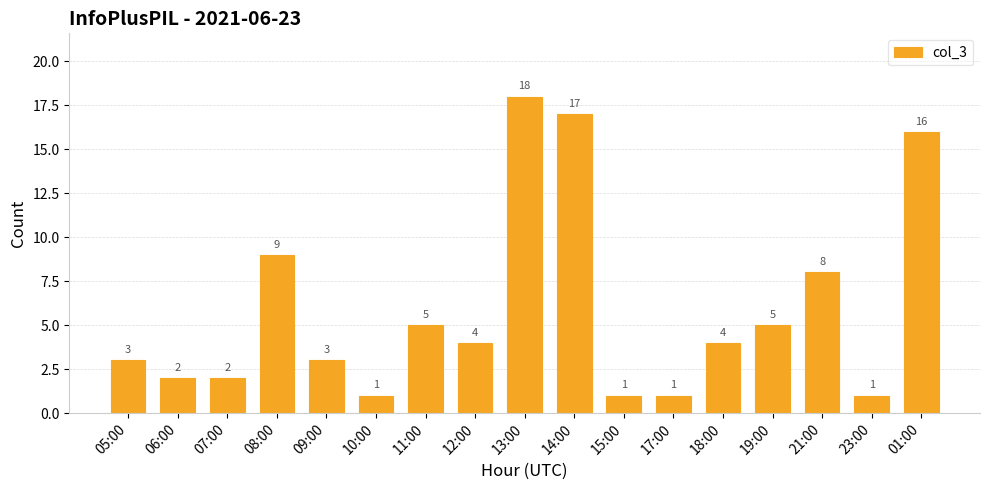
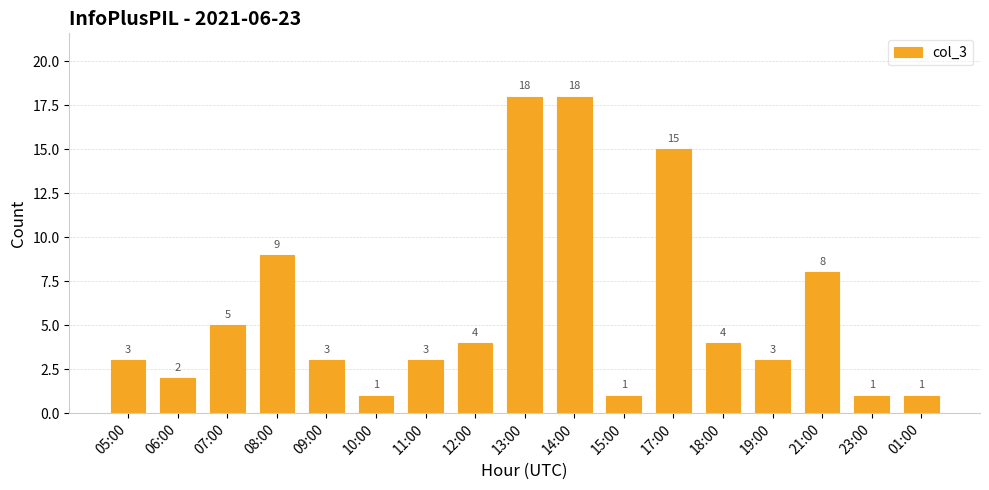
07:00: 2 -> 5
11:00: 5 -> 3
14:00: 17 -> 18
17:00: 1 -> 15
19:00: 5 -> 3
01:00: 16 -> 1
